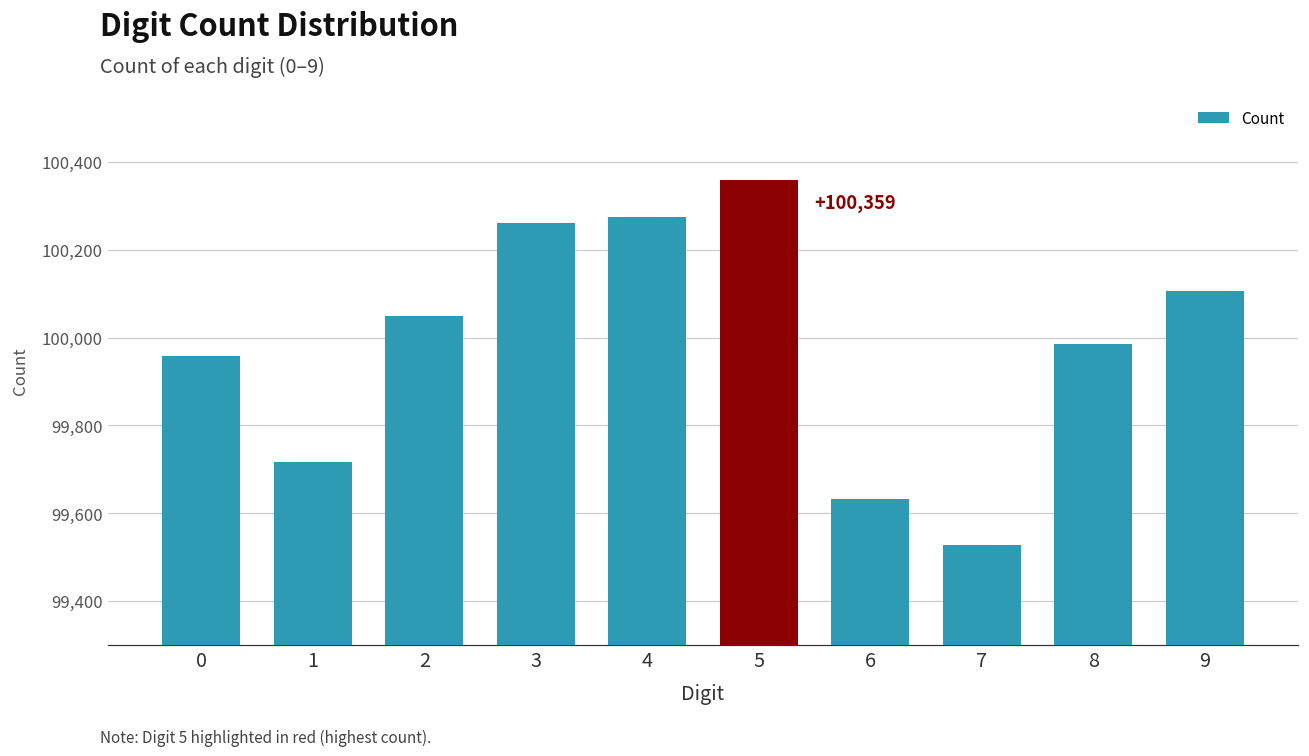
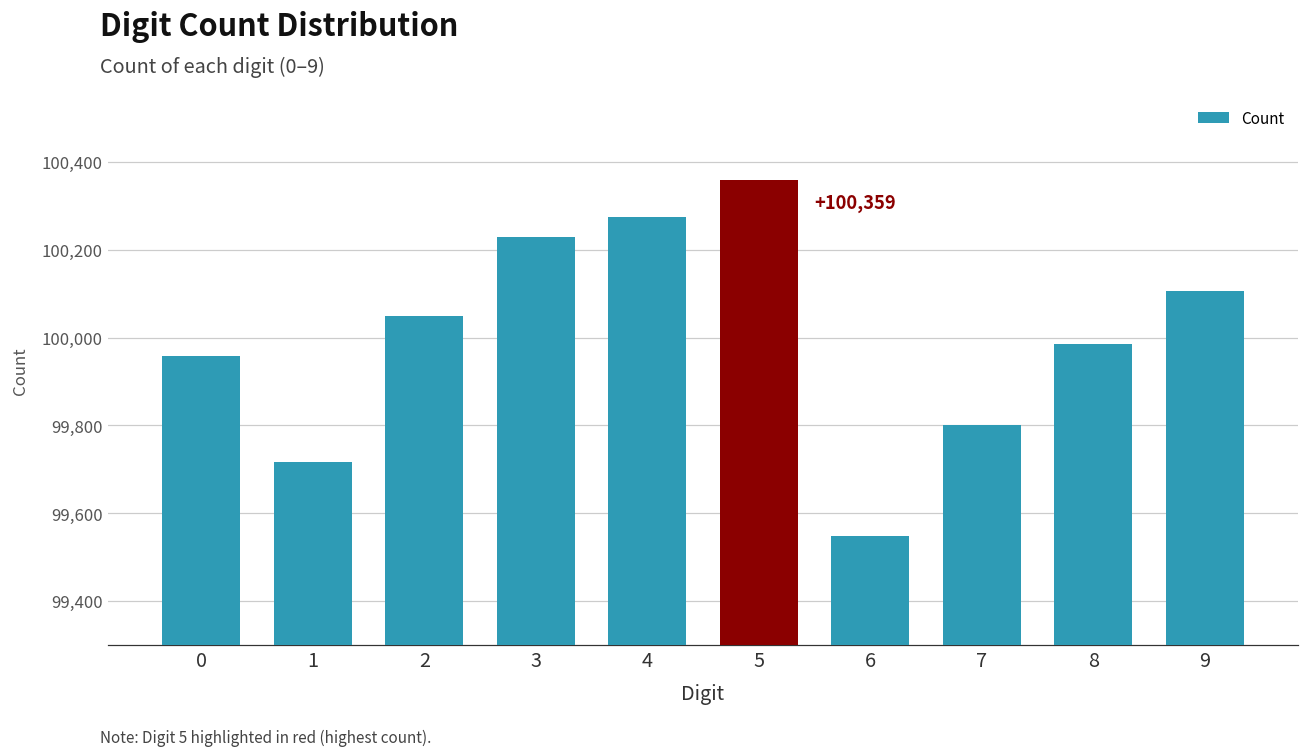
3: 100,260 -> 100,230
6: 99,630 -> 99,550
7: 99,530 -> 99,800
